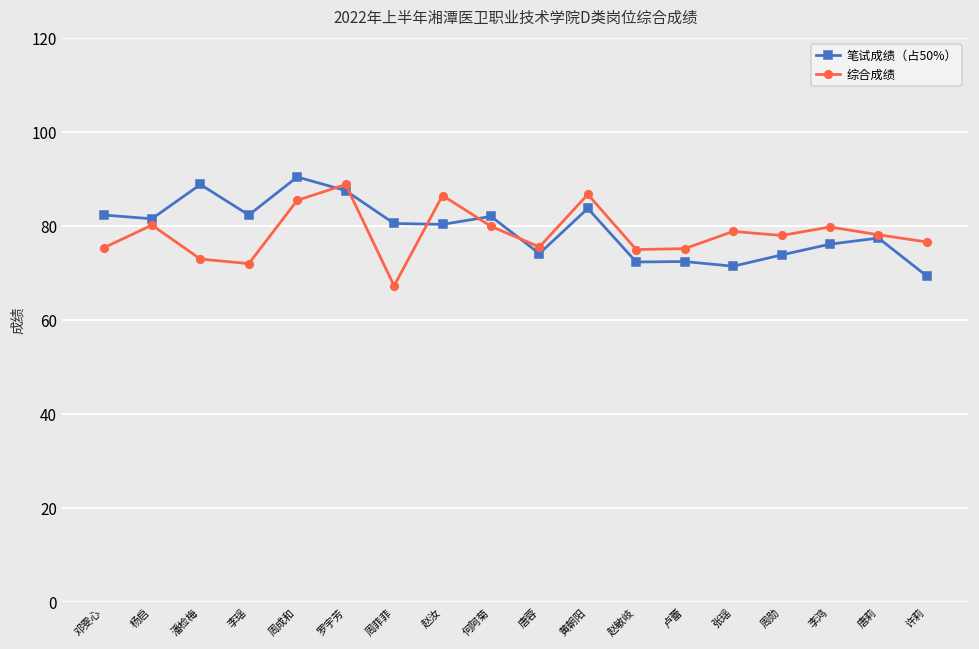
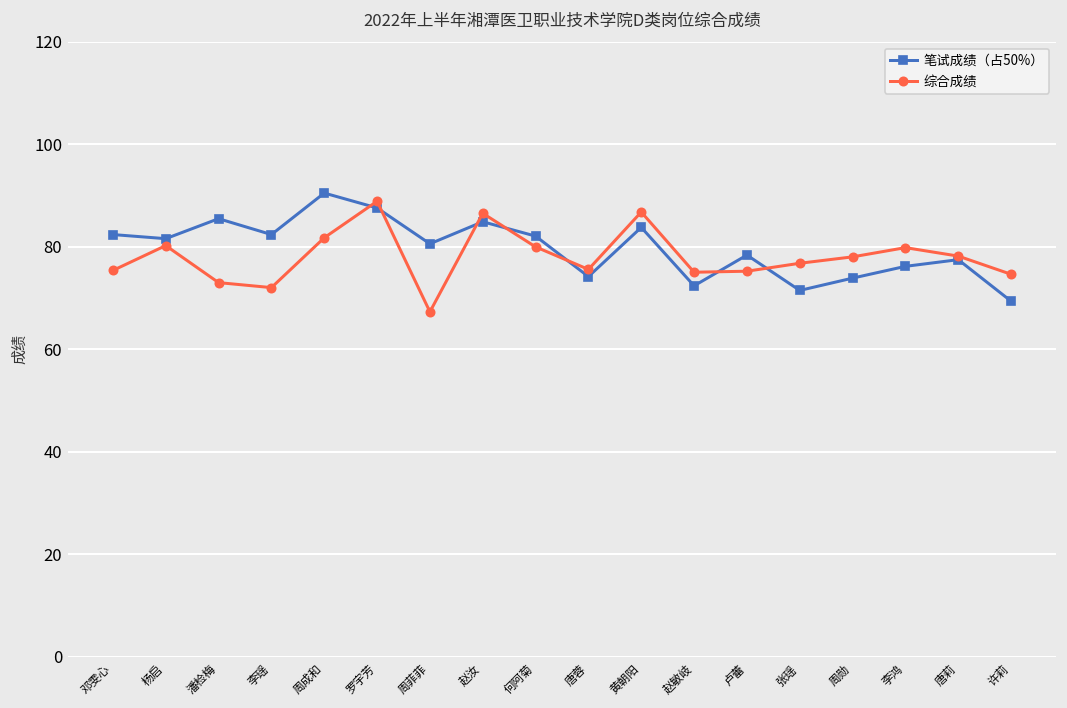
笔试成绩（占50%）, 潘检梅: 89 -> 86
综合成绩, 周成和: 86 -> 82
笔试成绩（占50%）, 赵汝: 80 -> 85
笔试成绩（占50%）, 卢蕾: 73 -> 78
综合成绩, 张瑶: 79 -> 77
综合成绩, 许莉: 77 -> 75
